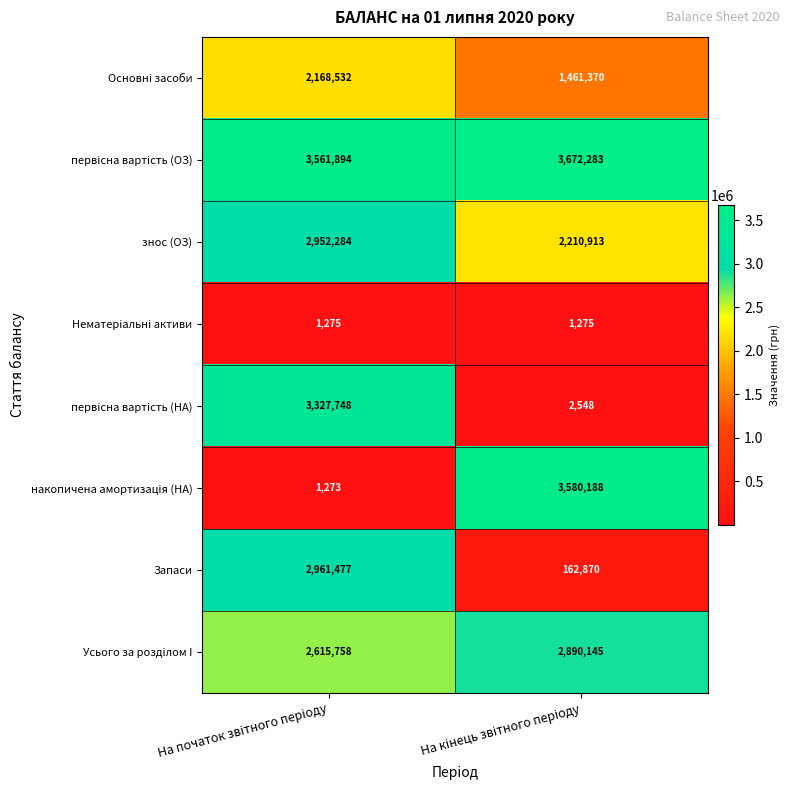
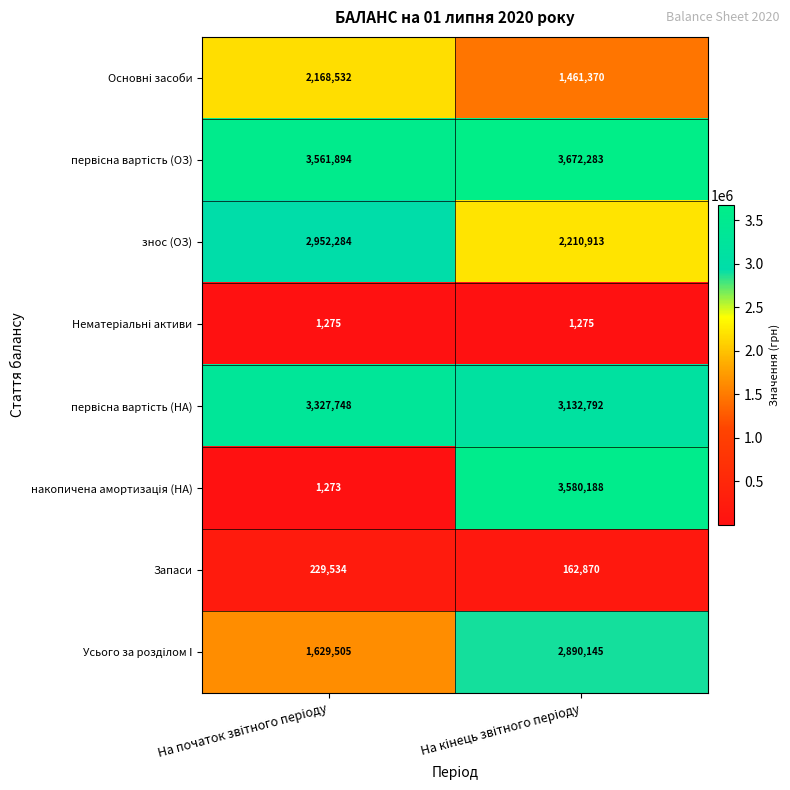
первісна вартість (НА), На кінець звітного періоду: 2,548 -> 3,132,792
Запаси, На початок звітного періоду: 2,961,477 -> 229,534
Усього за розділом І, На початок звітного періоду: 2,615,758 -> 1,629,505
